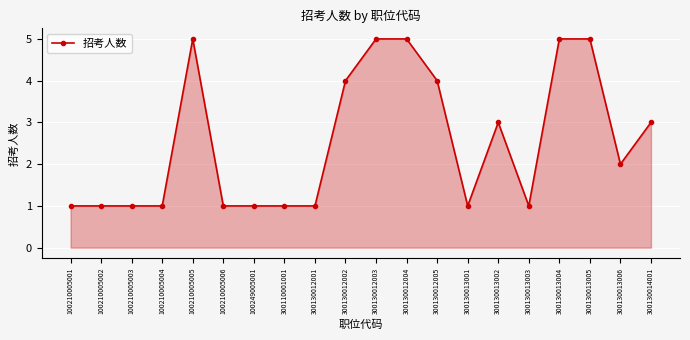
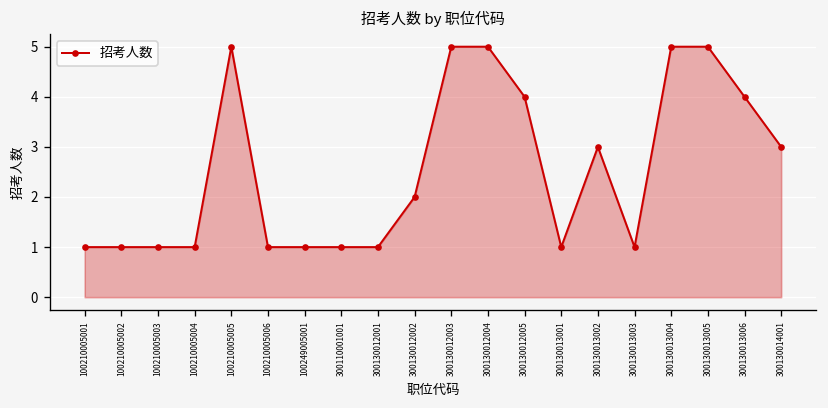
300130012002: 4 -> 2
300130013006: 2 -> 4
